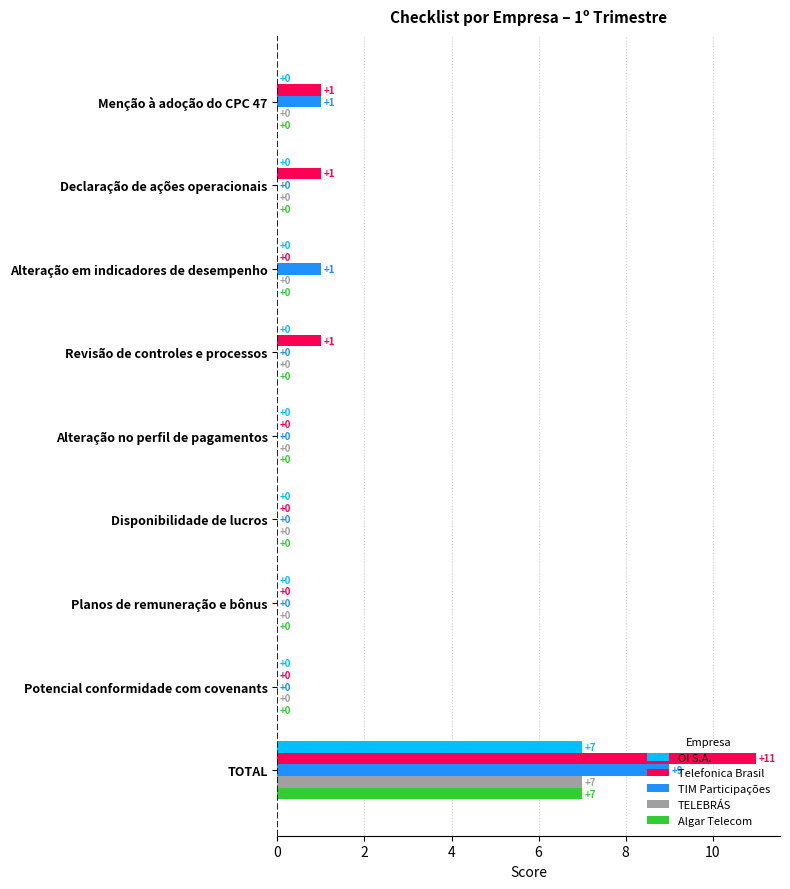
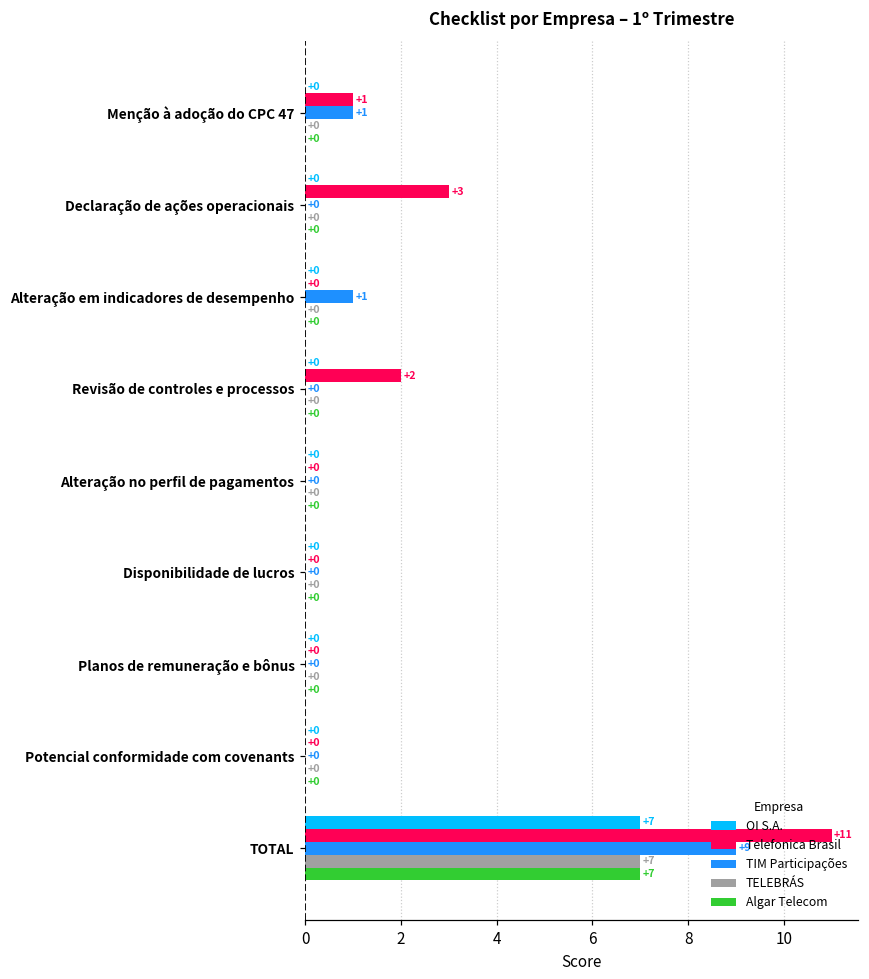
Telefonica Brasil, Declaração de ações operacionais: +1 -> +3
Telefonica Brasil, Revisão de controles e processos: +1 -> +2
